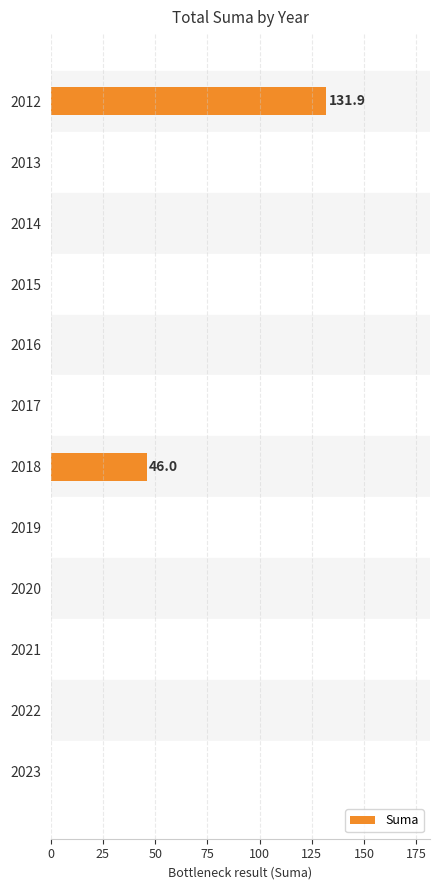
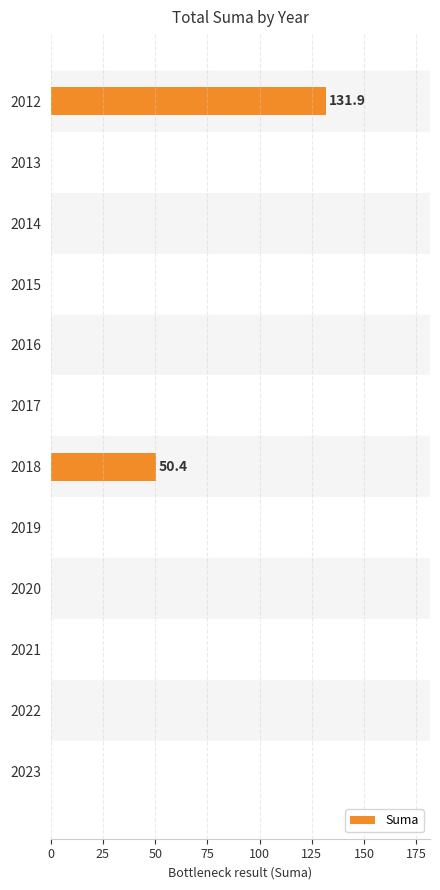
2018: 46.0 -> 50.4
